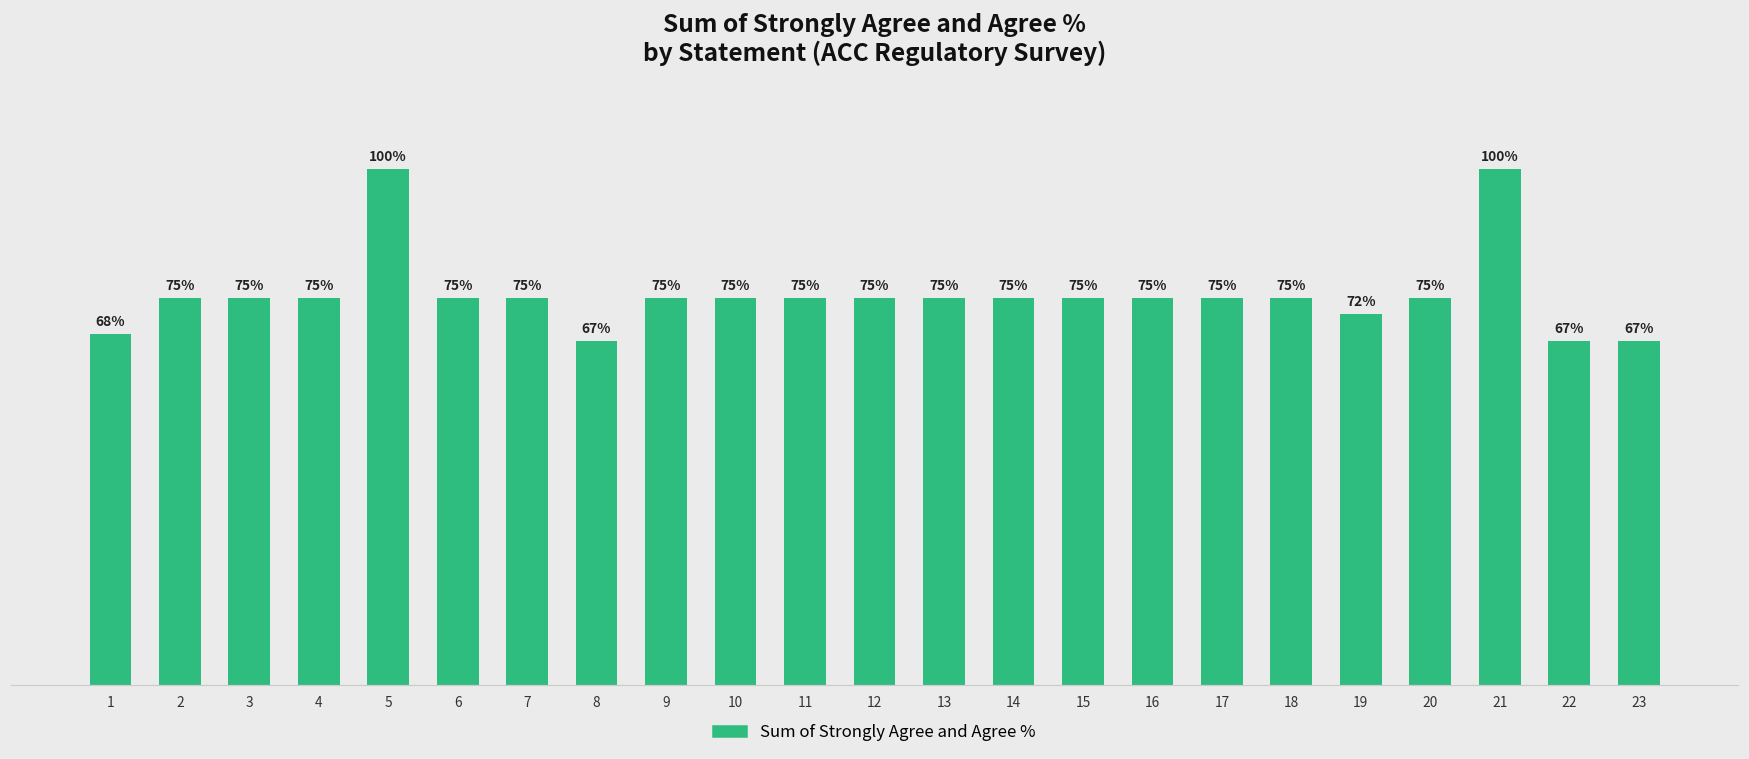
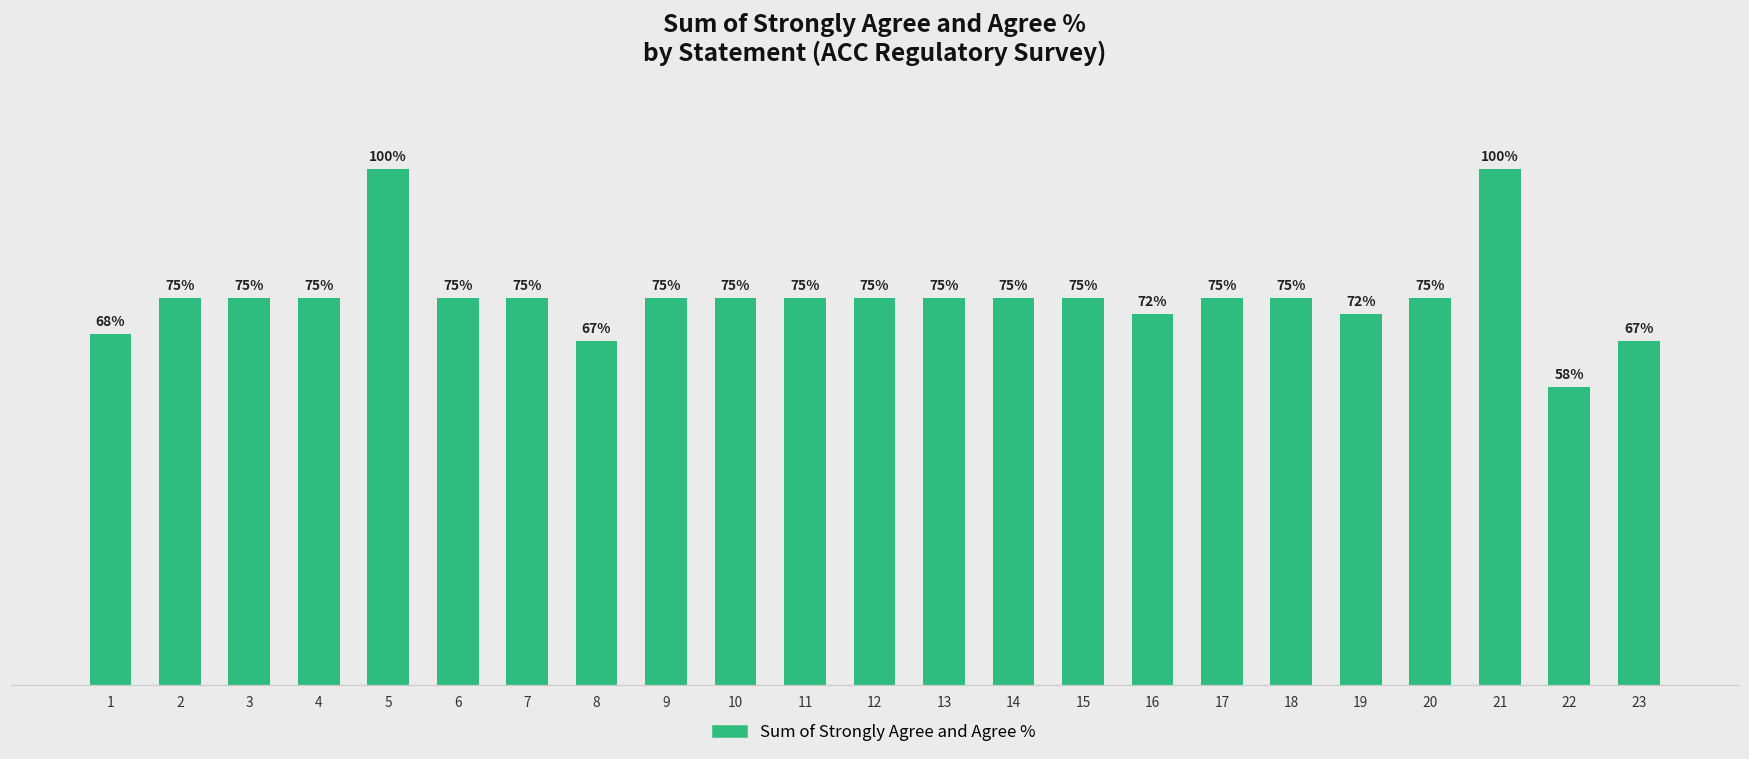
16: 75% -> 72%
22: 67% -> 58%
